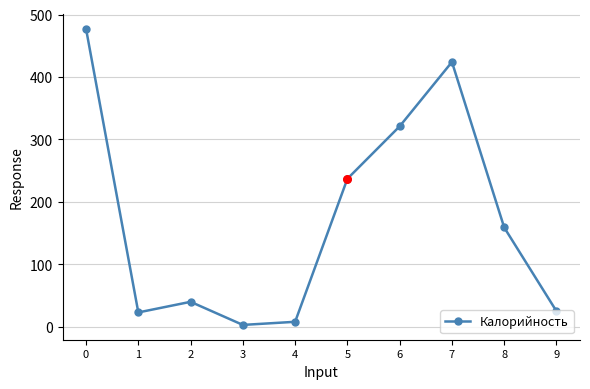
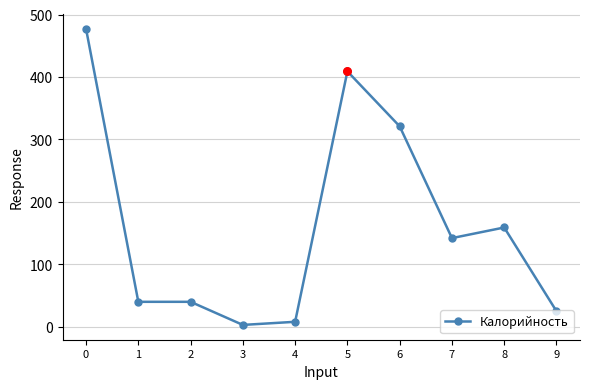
Калорийность, 1: 20 -> 40
Калорийность, 5: 240 -> 410
Калорийность, 7: 420 -> 140
